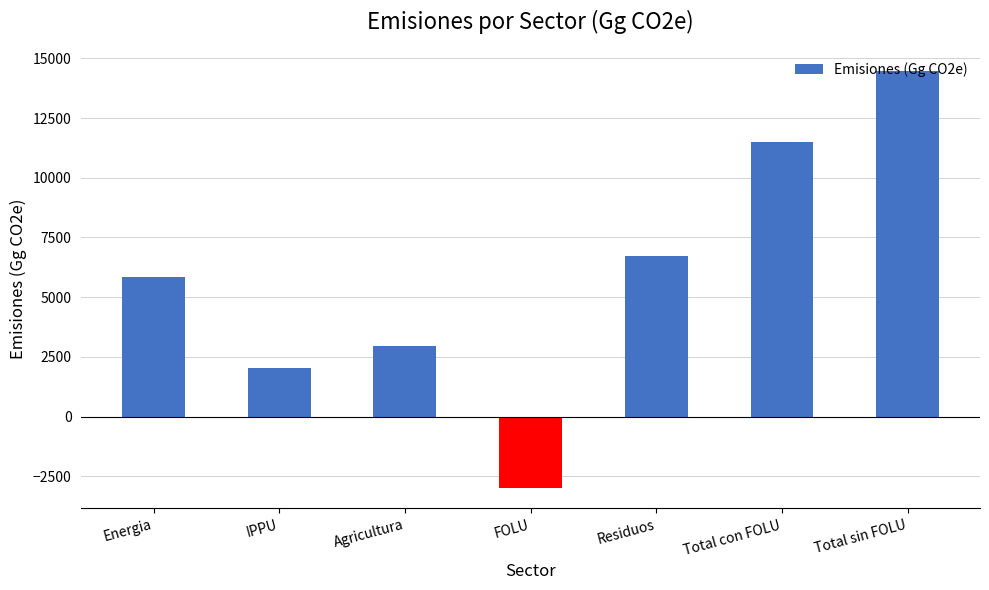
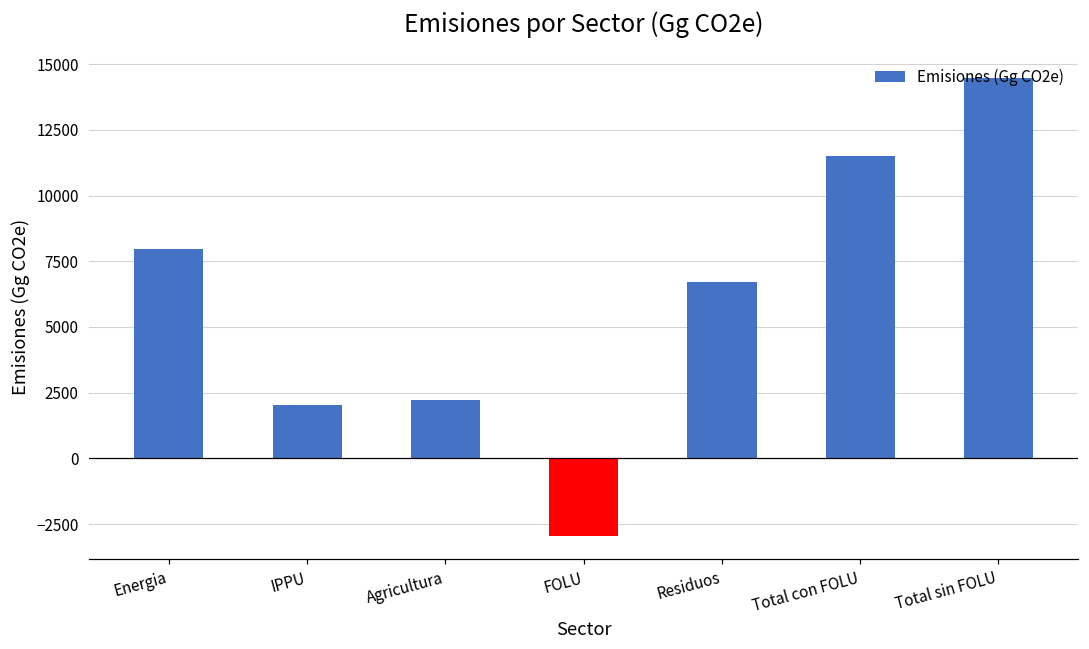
Energia: 5800 -> 8000
Agricultura: 3000 -> 2200
